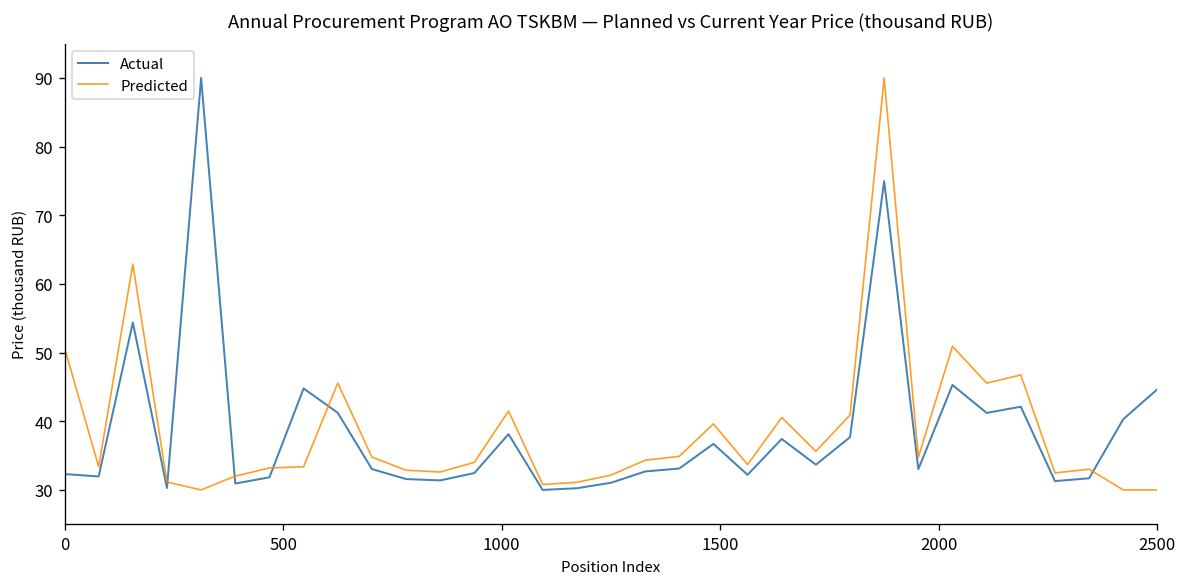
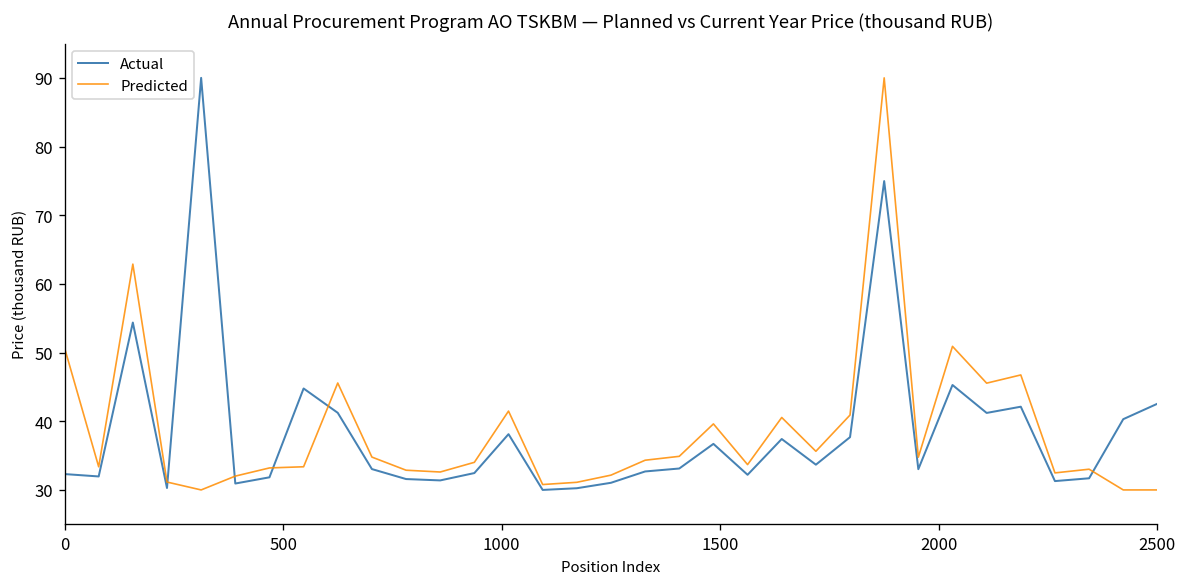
Actual, 2500: 45 -> 43
